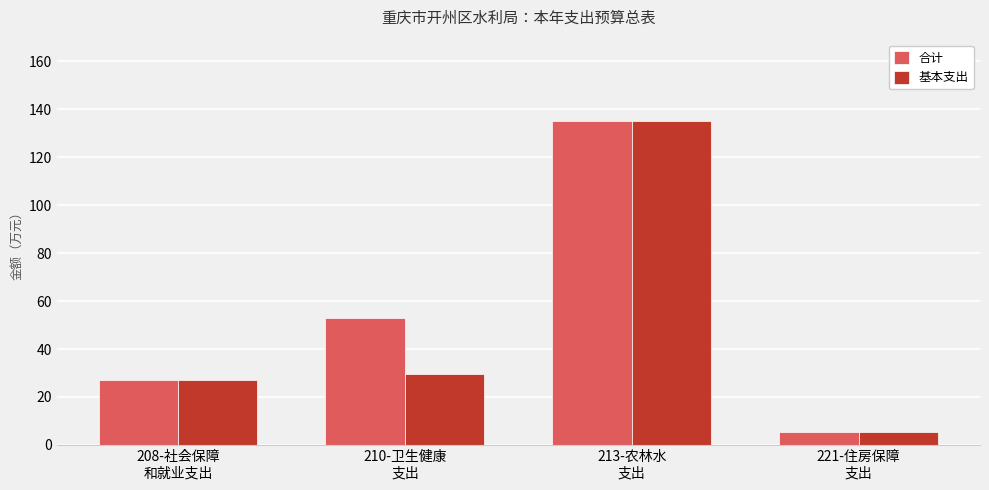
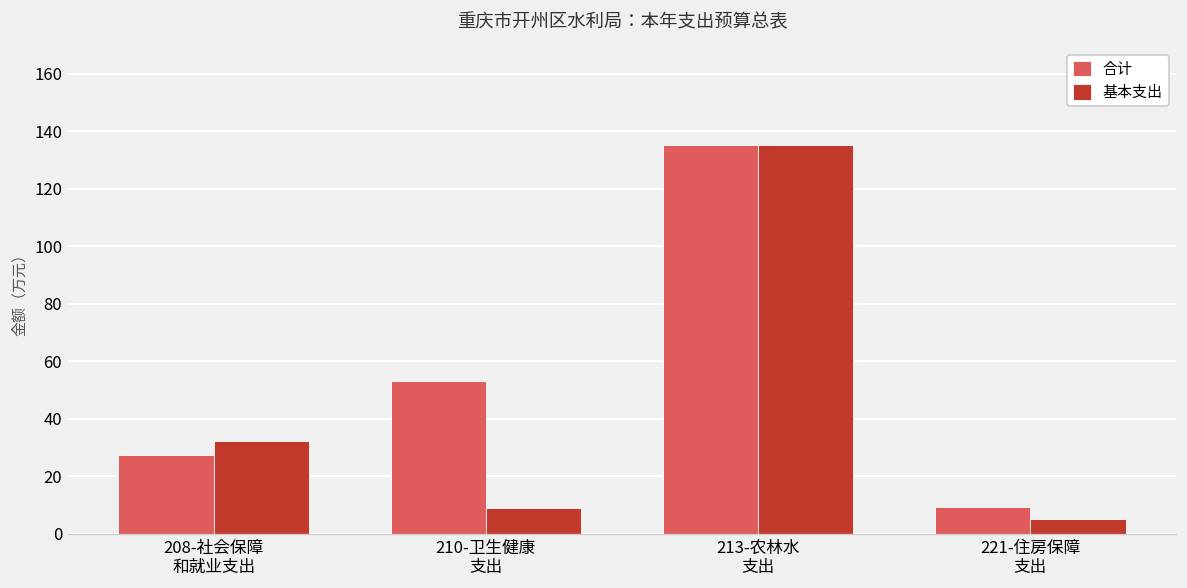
基本支出, 208-社会保障 和就业支出: 27 -> 32
基本支出, 210-卫生健康 支出: 30 -> 9
合计, 221-住房保障 支出: 5 -> 9
